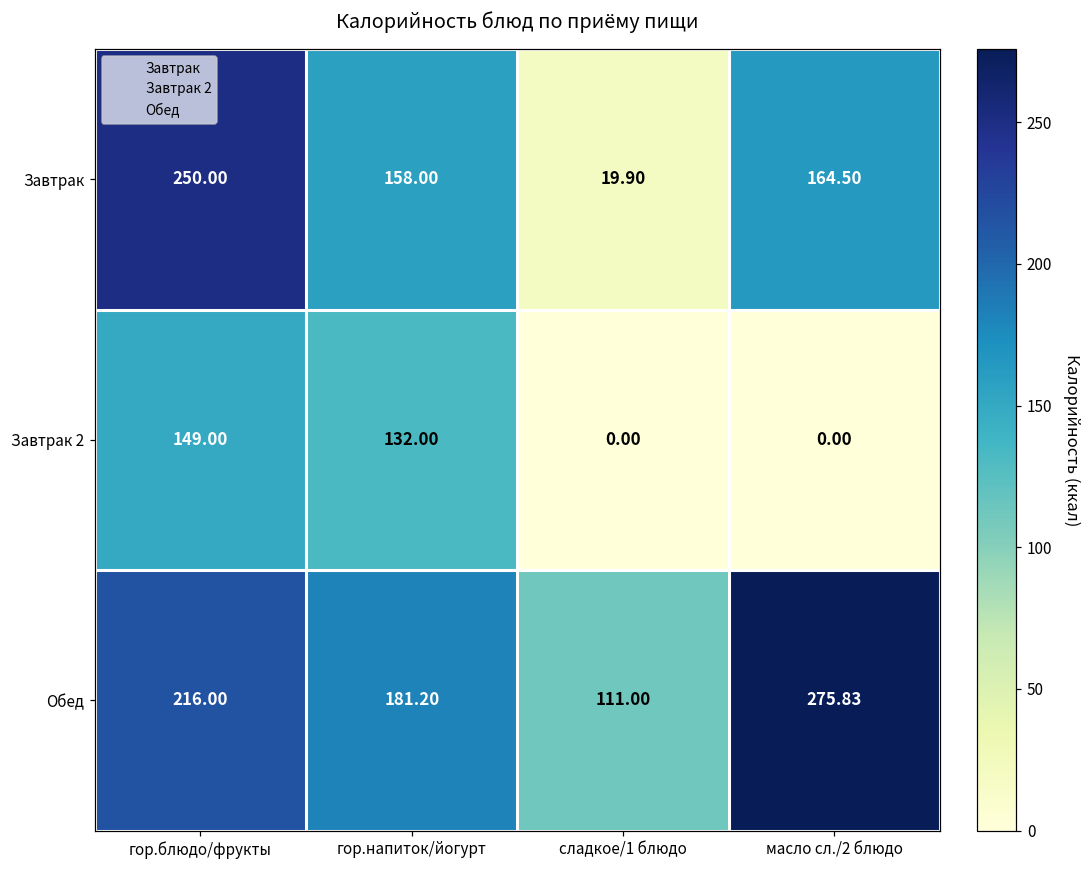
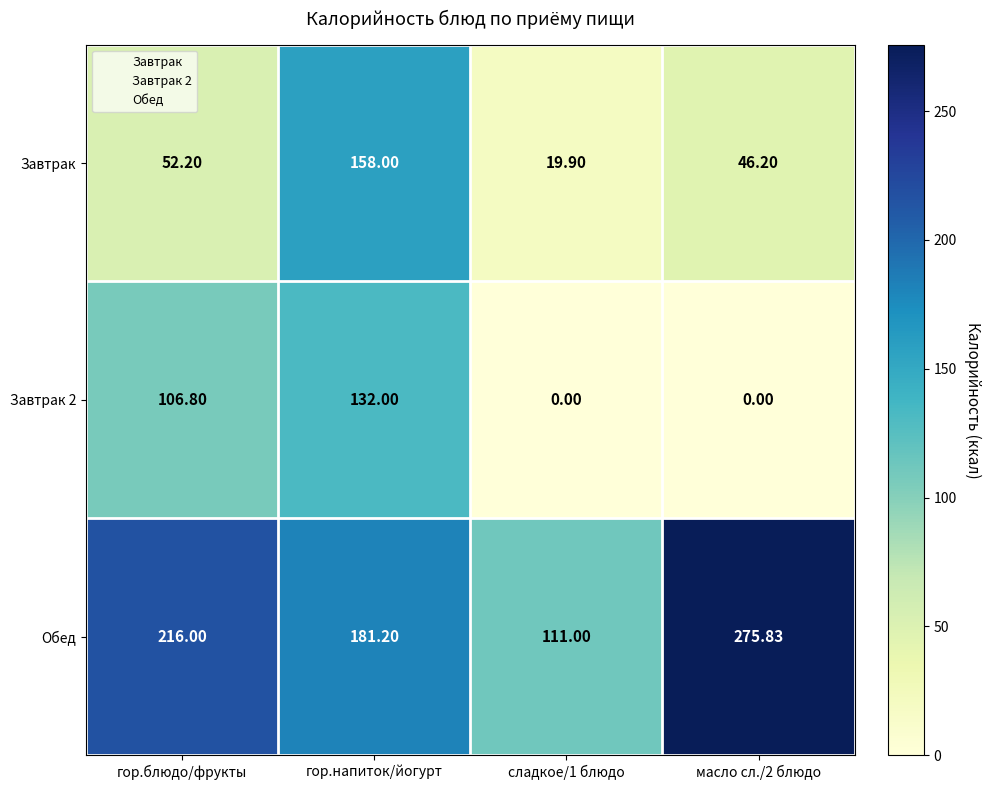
Завтрак, гор.блюдо/фрукты: 250.00 -> 52.20
Завтрак, масло сл./2 блюдо: 164.50 -> 46.20
Завтрак 2, гор.блюдо/фрукты: 149.00 -> 106.80
